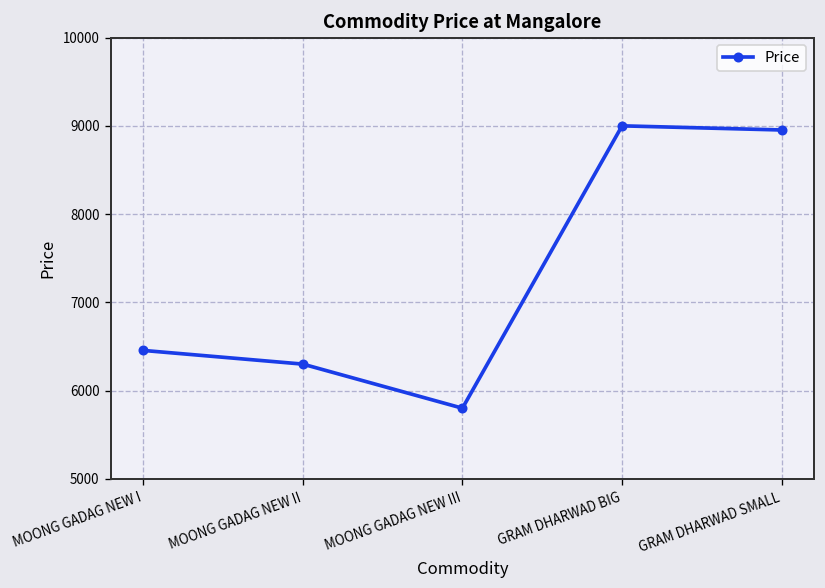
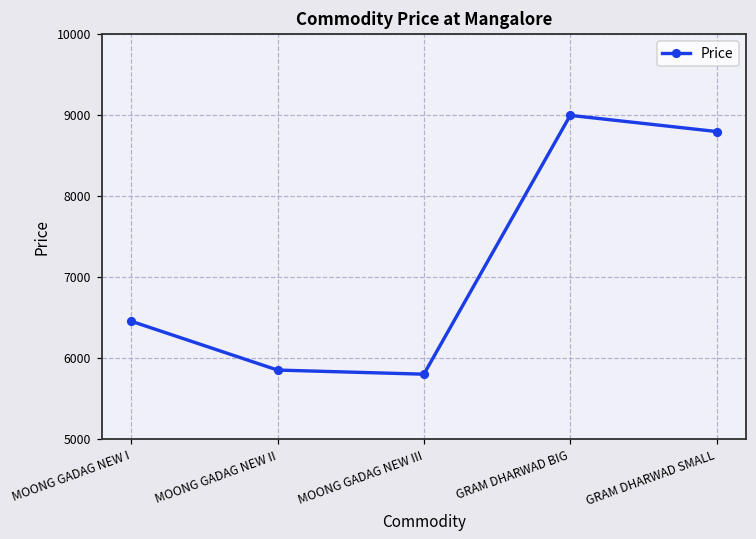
MOONG GADAG NEW II: 6300 -> 5900
GRAM DHARWAD SMALL: 9000 -> 8800
